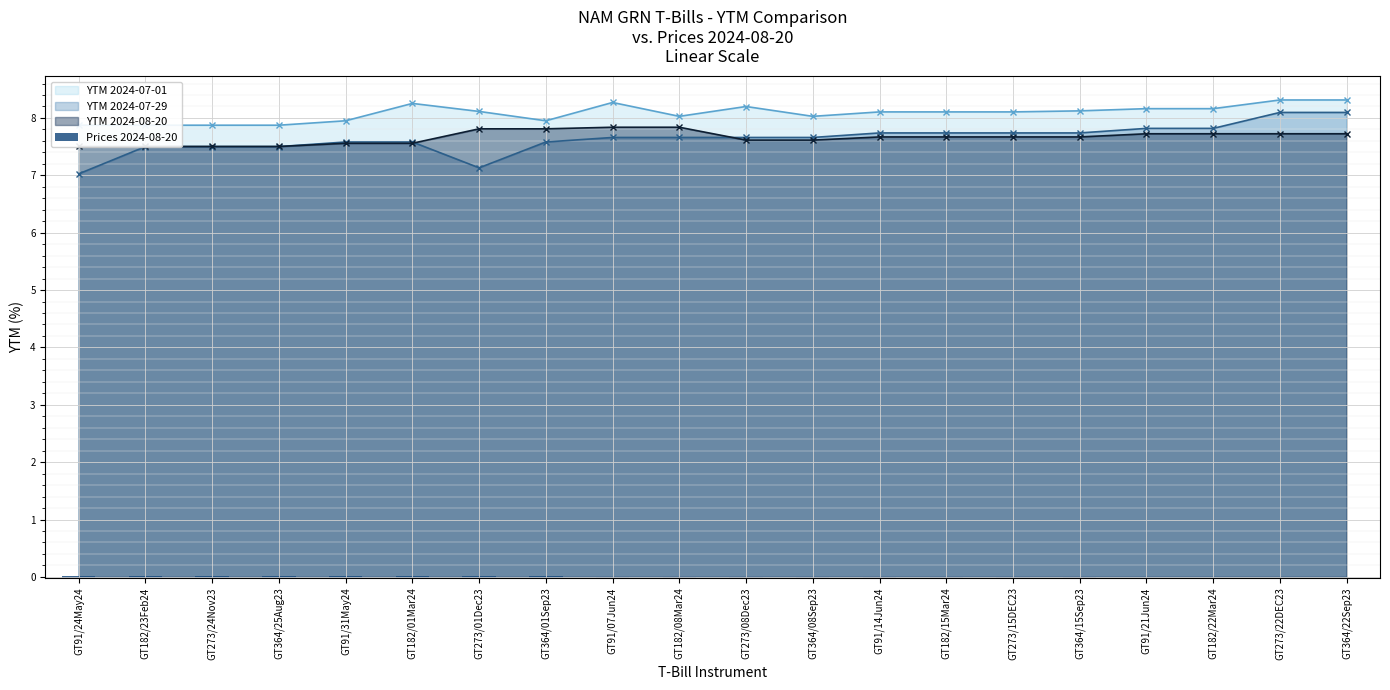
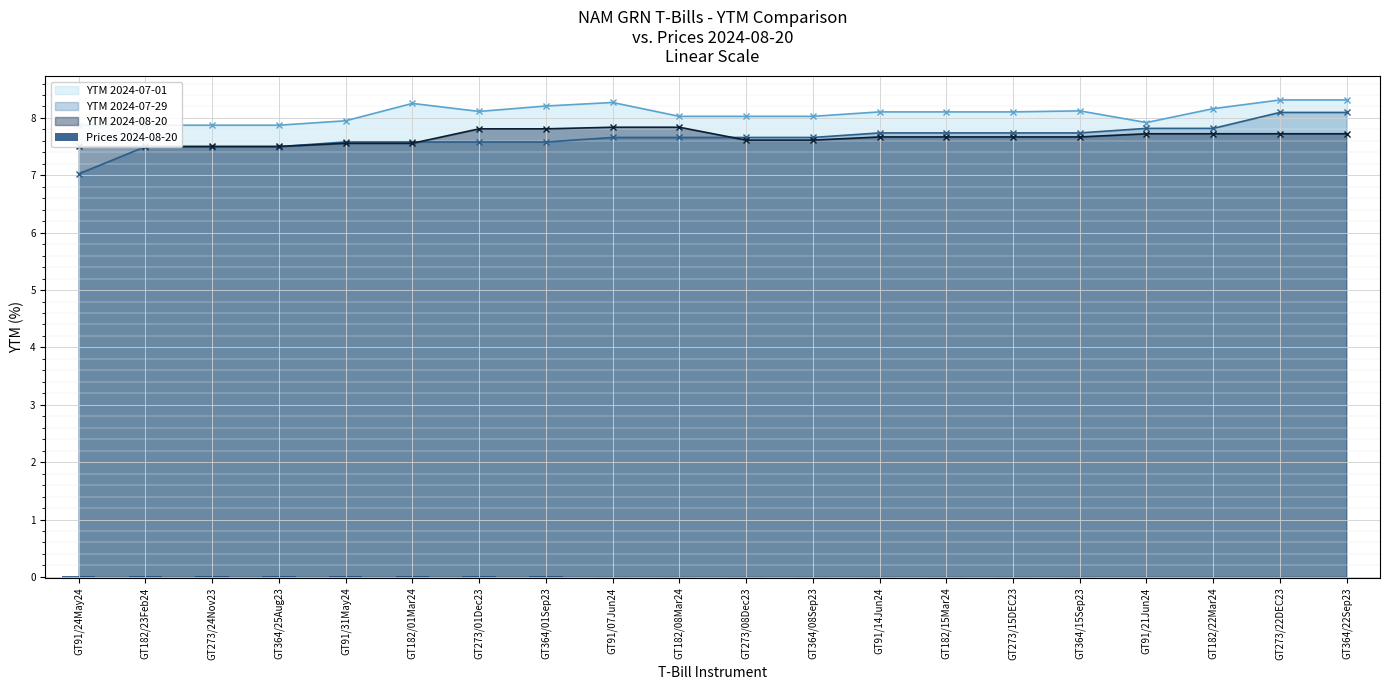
YTM 2024-07-29, GT273/01Dec23: 7.1 -> 7.6
YTM 2024-07-01, GT364/01Sep23: 8.0 -> 8.2
YTM 2024-07-01, GT273/08Dec23: 8.2 -> 8.0
YTM 2024-07-01, GT91/21Jun24: 8.2 -> 7.9
